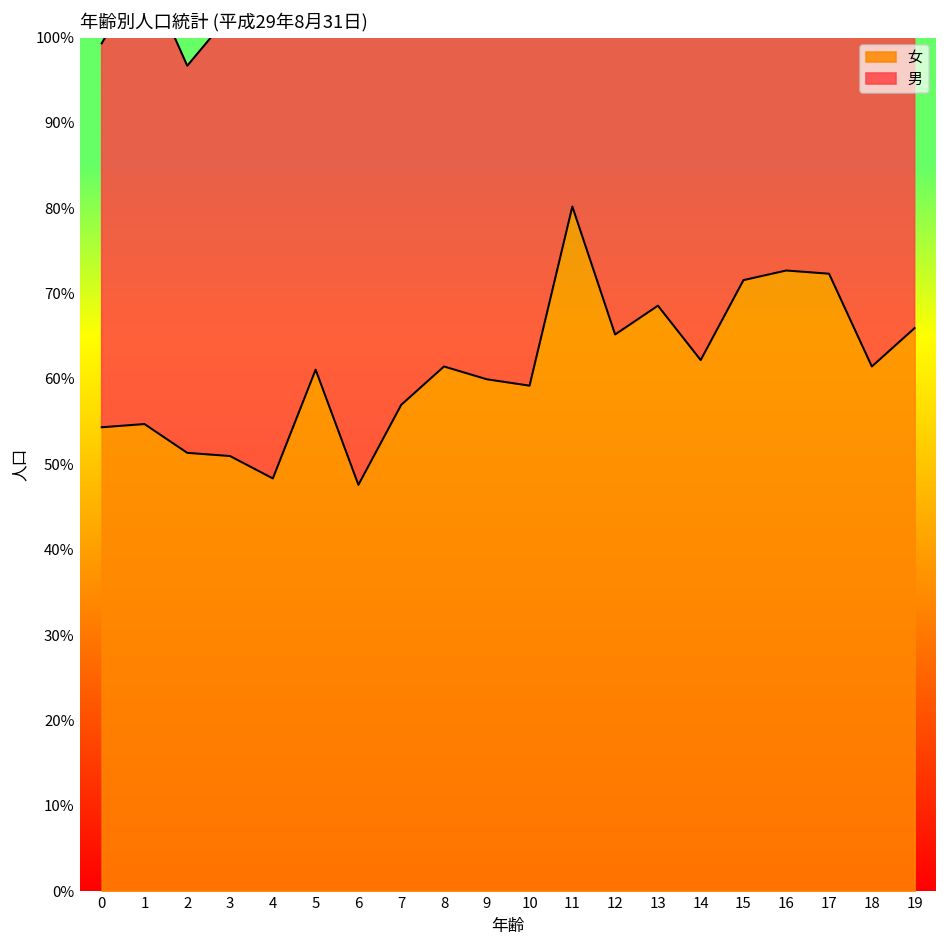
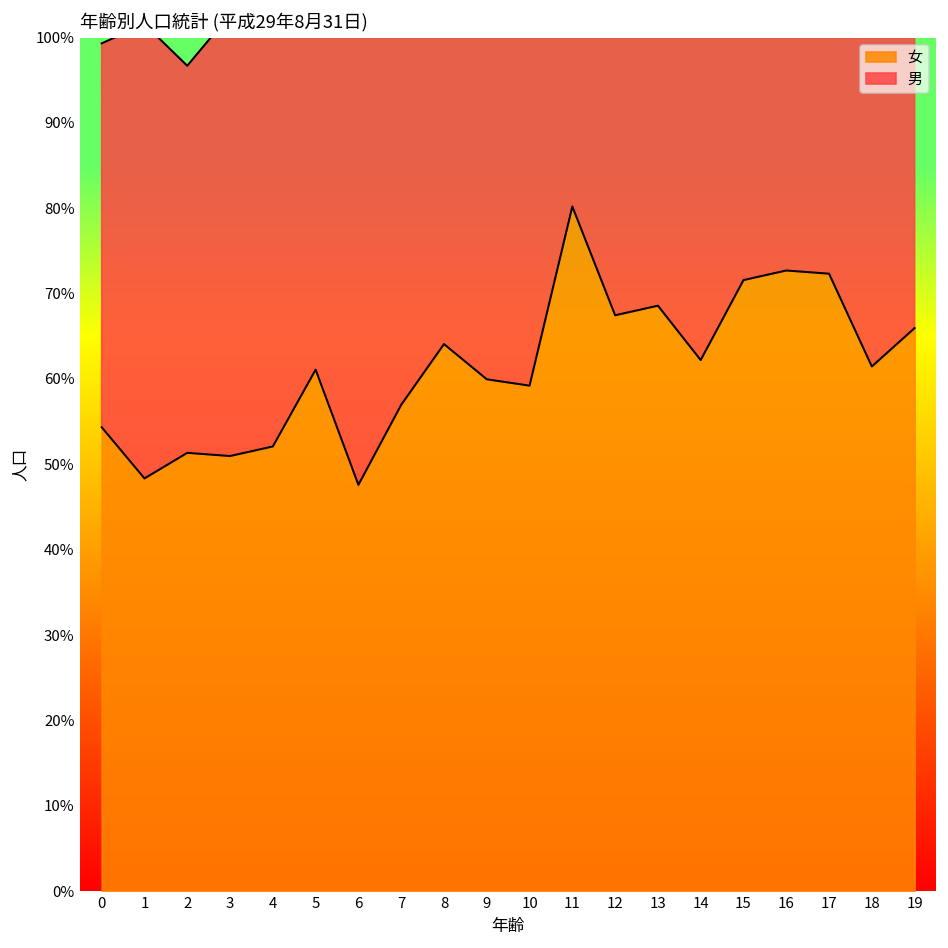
女, 1: 55% -> 48%
女, 4: 48% -> 52%
女, 8: 61% -> 64%
女, 12: 65% -> 67%
